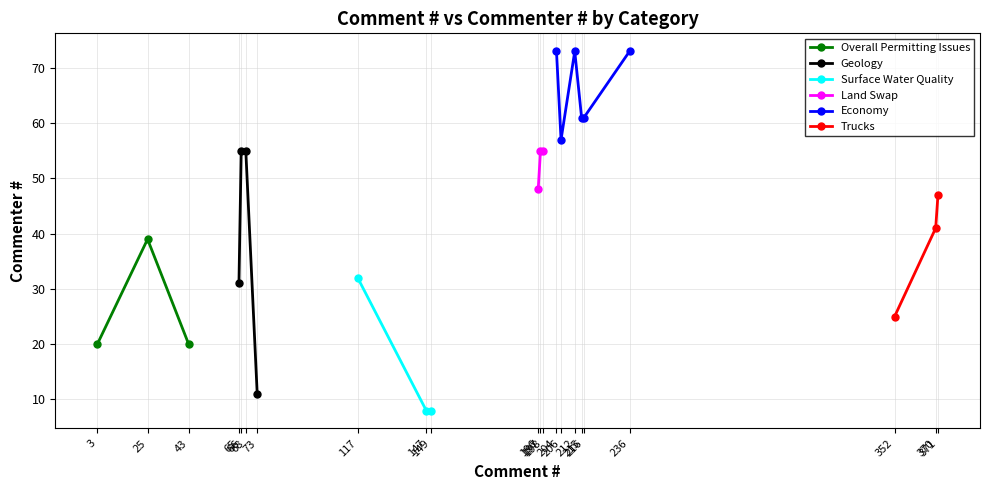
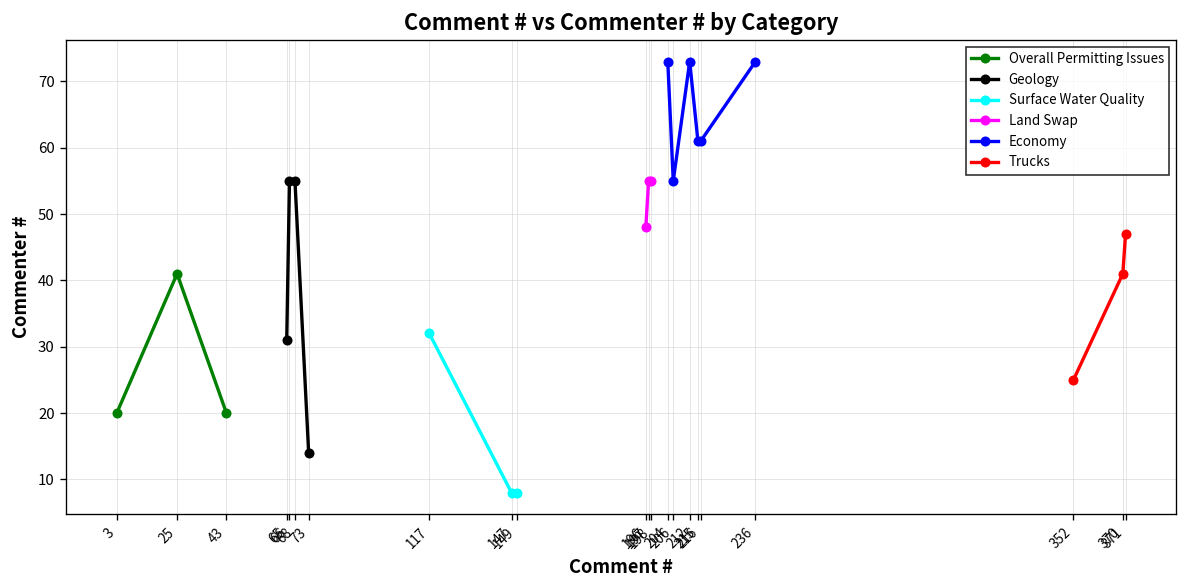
Overall Permitting Issues, 25: 39 -> 41
Geology, 73: 11 -> 14
Economy, 206: 57 -> 55
